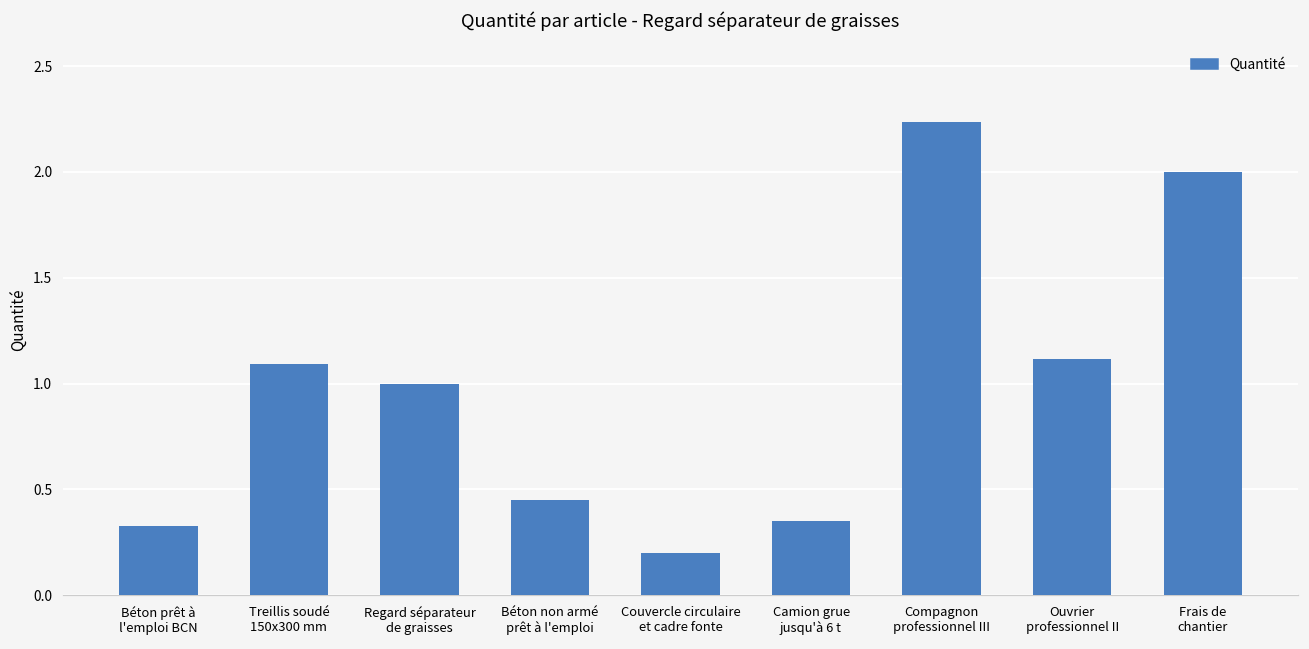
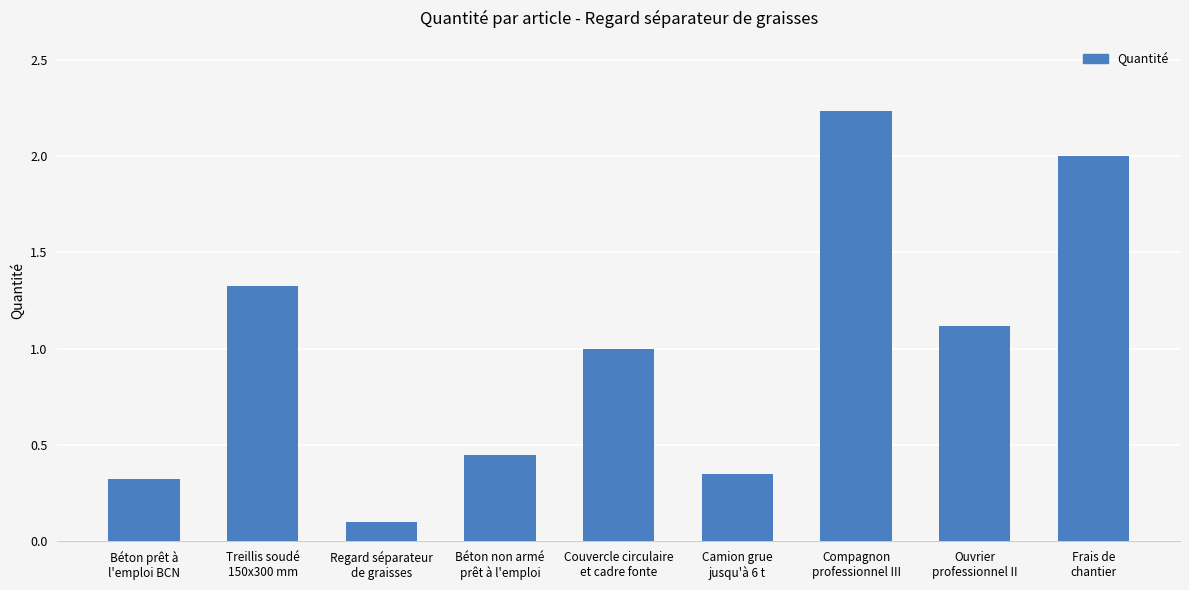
Treillis soudé 150x300 mm: 1.09 -> 1.33
Regard séparateur de graisses: 1.0 -> 0.1
Couvercle circulaire et cadre fonte: 0.2 -> 1.0
